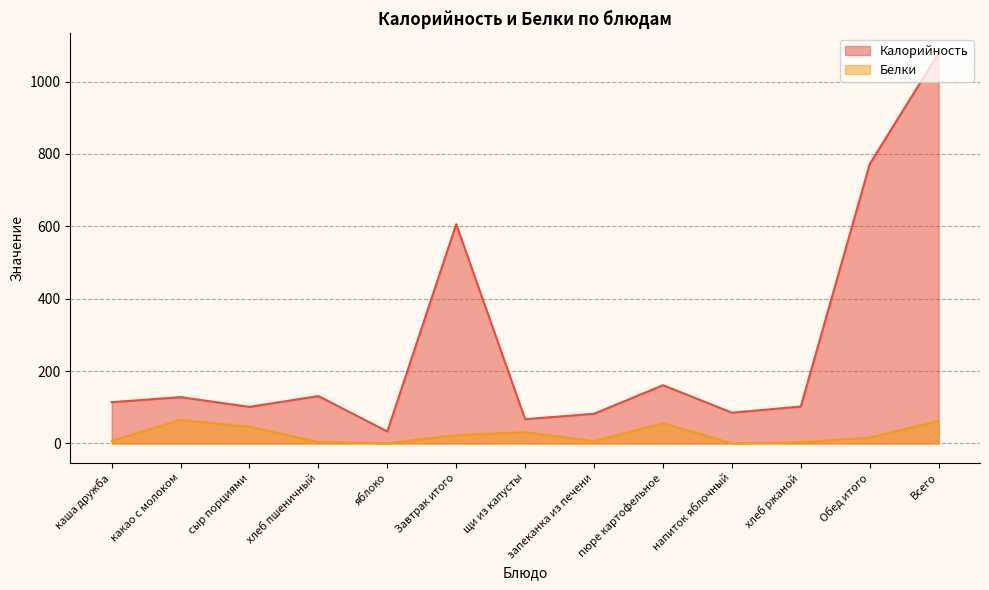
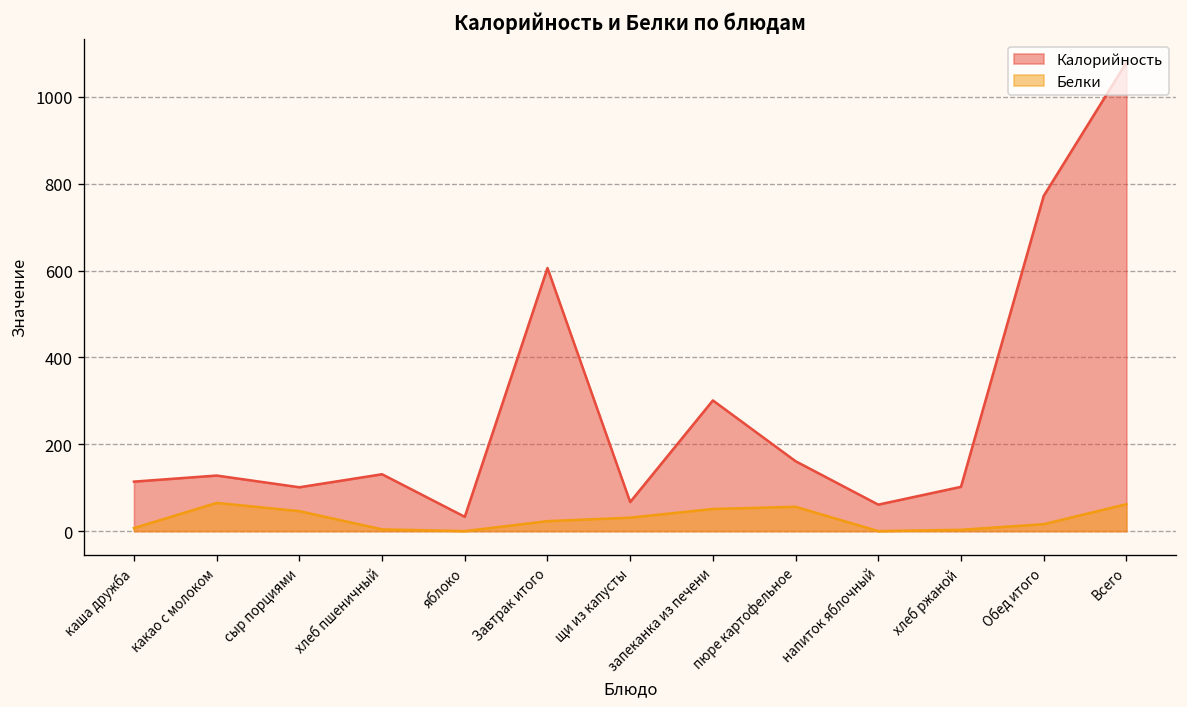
Калорийность, запеканка из печени: 80 -> 300
Белки, запеканка из печени: 10 -> 50
Калорийность, напиток яблочный: 90 -> 60
